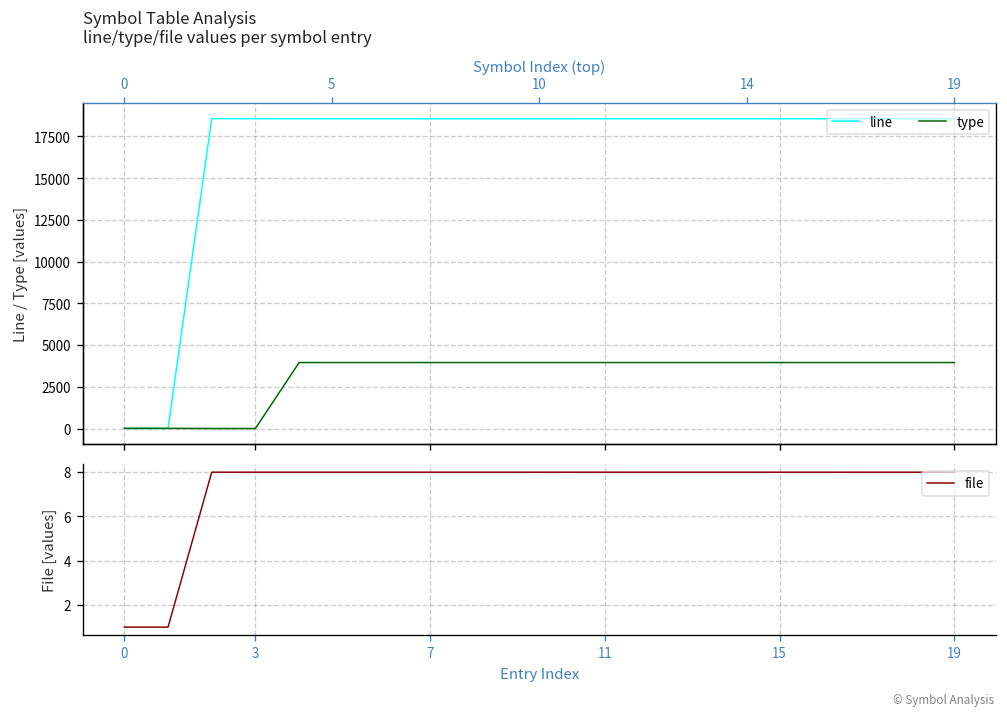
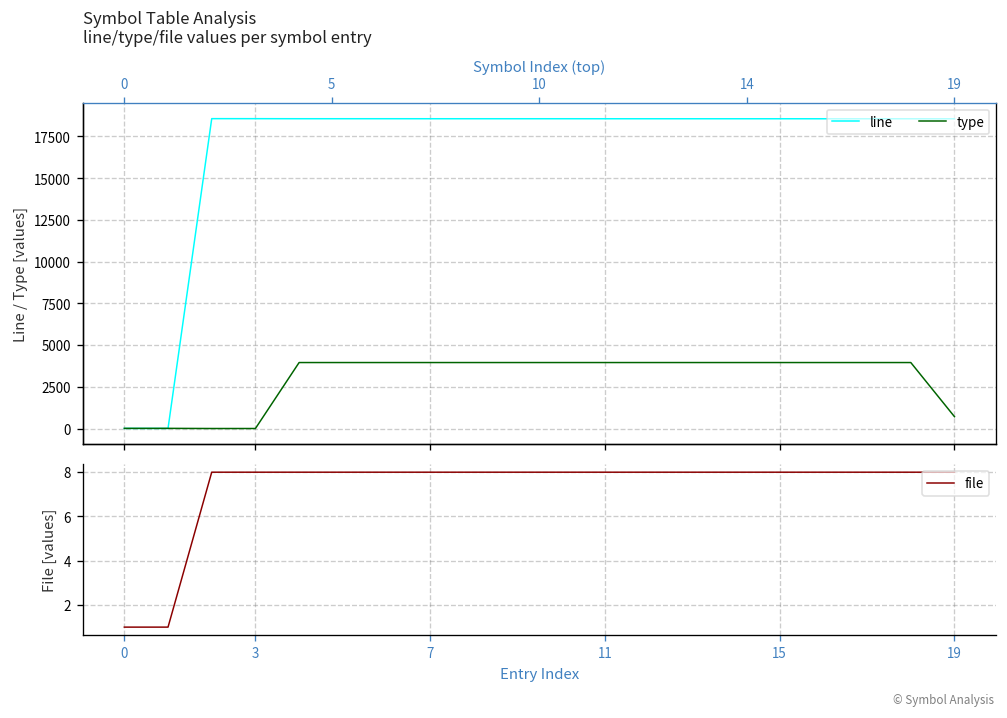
Symbol Table Analysis line/type/file values per symbol entry, type, 19: 4000 -> 700
